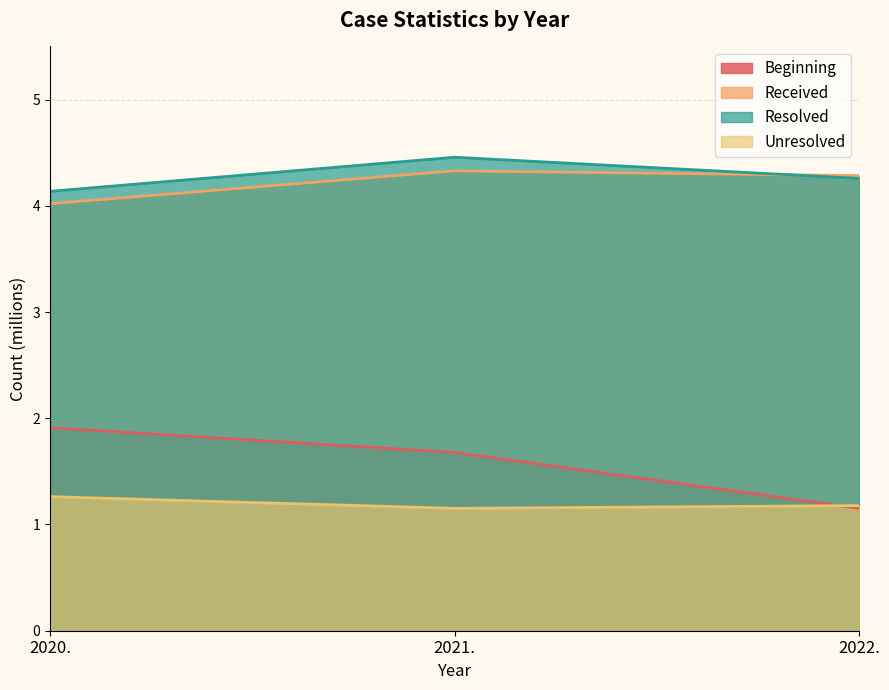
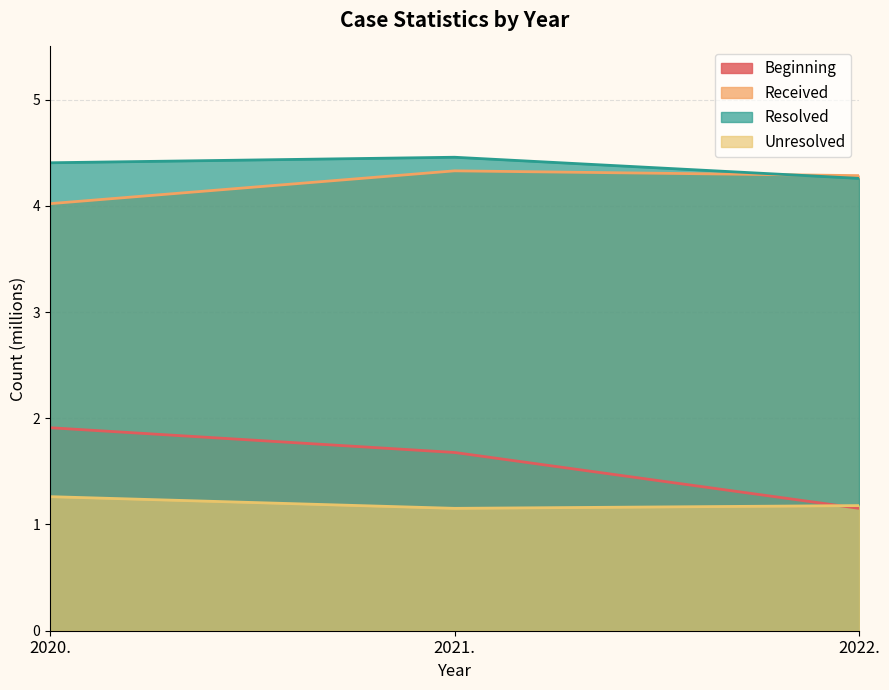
Resolved, 2020.: 4.14 -> 4.41
